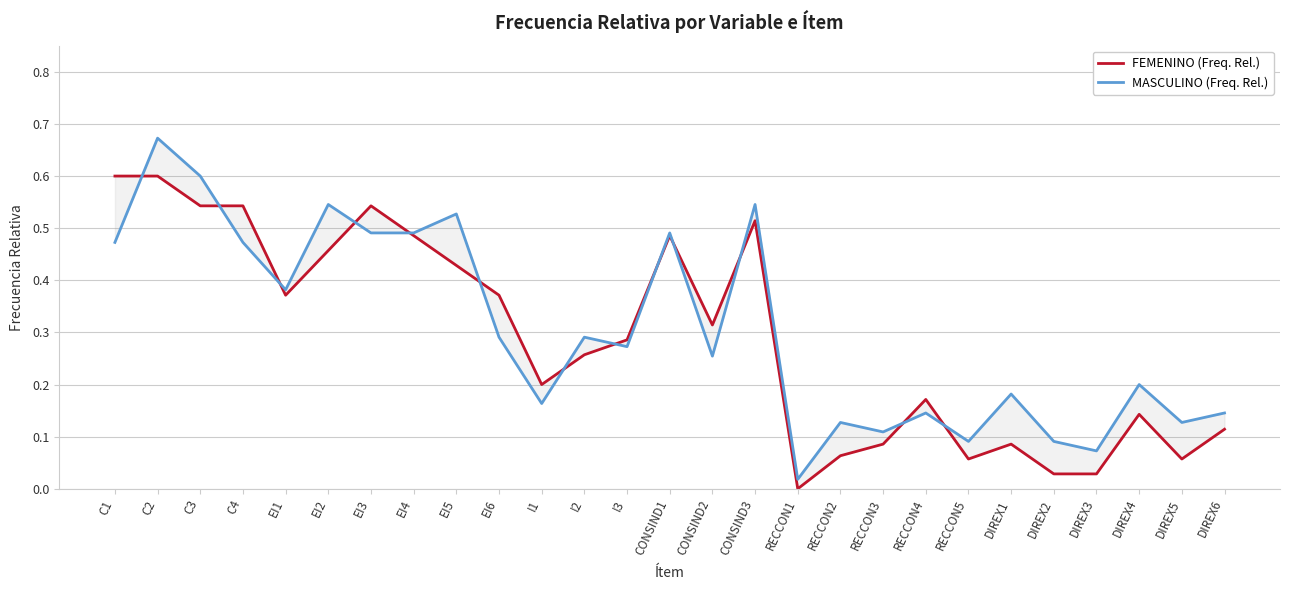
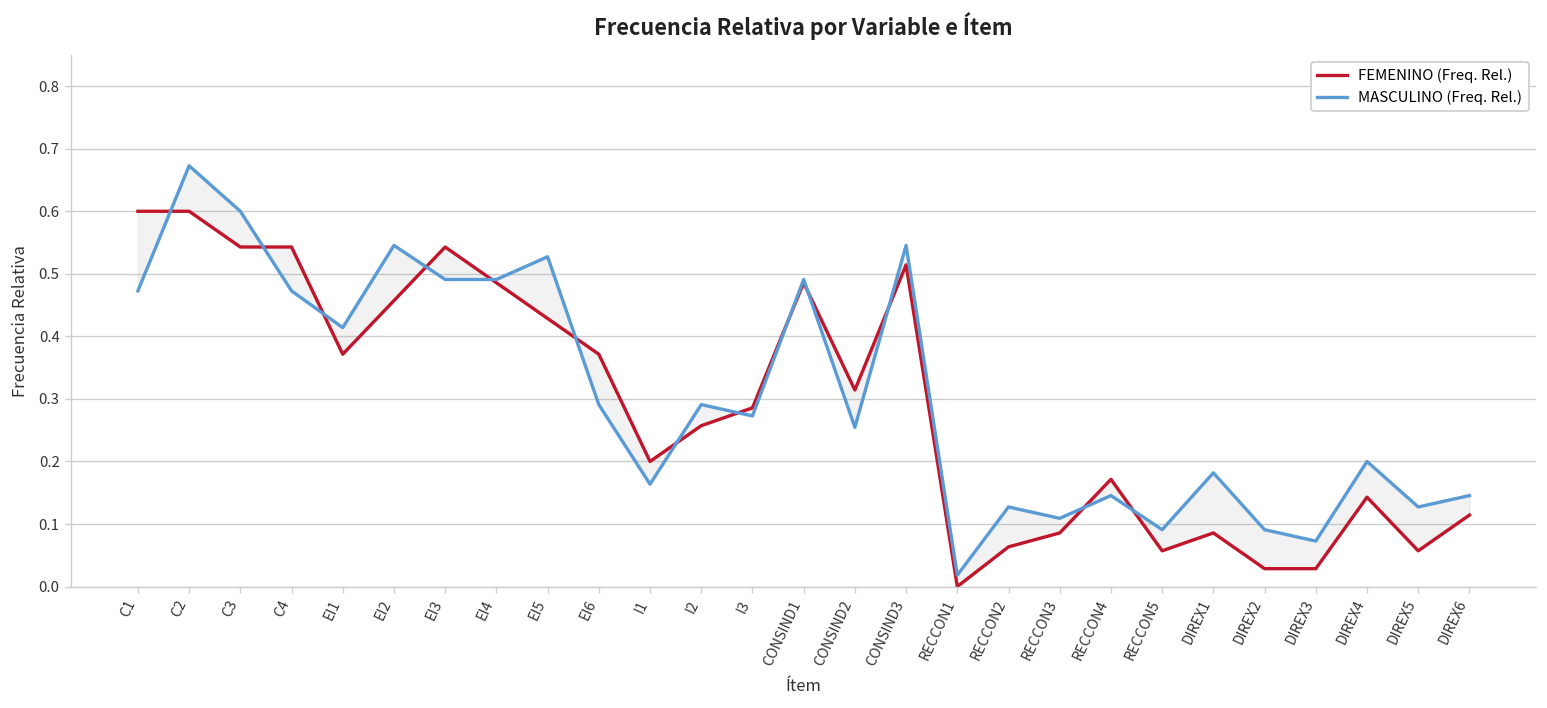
MASCULINO (Freq. Rel.), EI1: 0.38 -> 0.41
